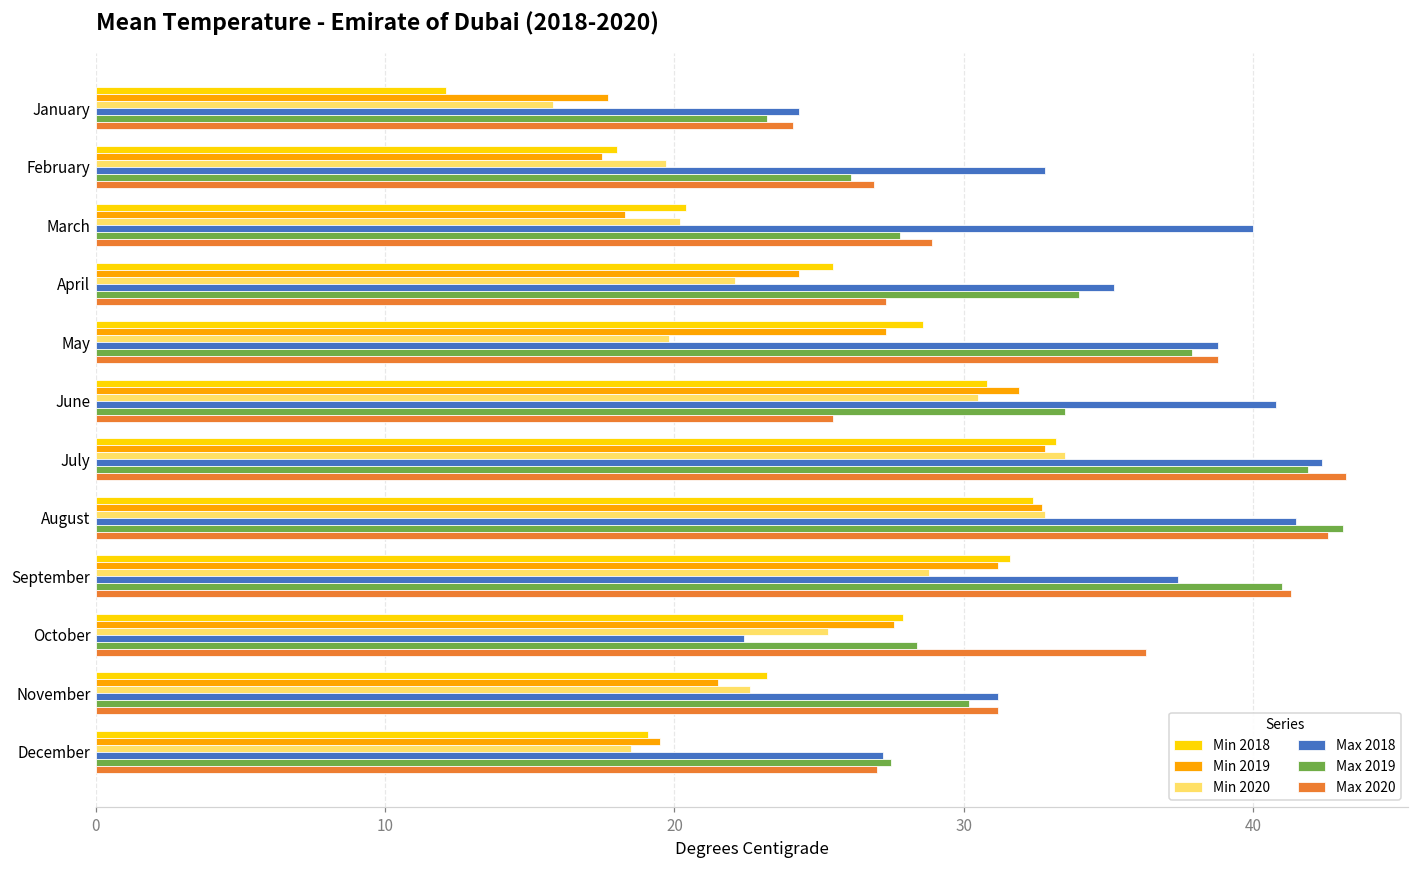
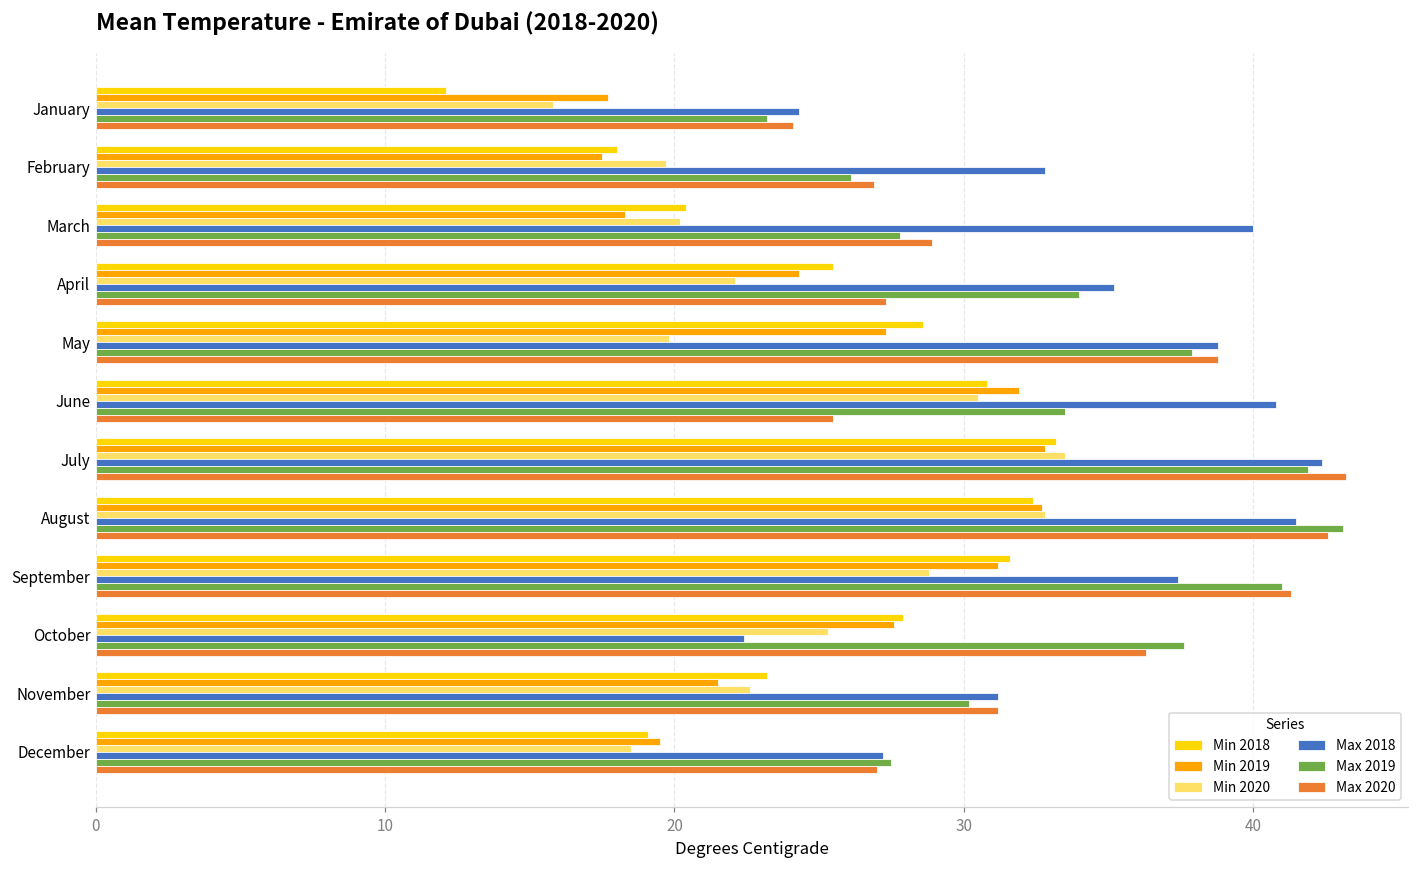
Max 2019, October: 28.4 -> 37.6
